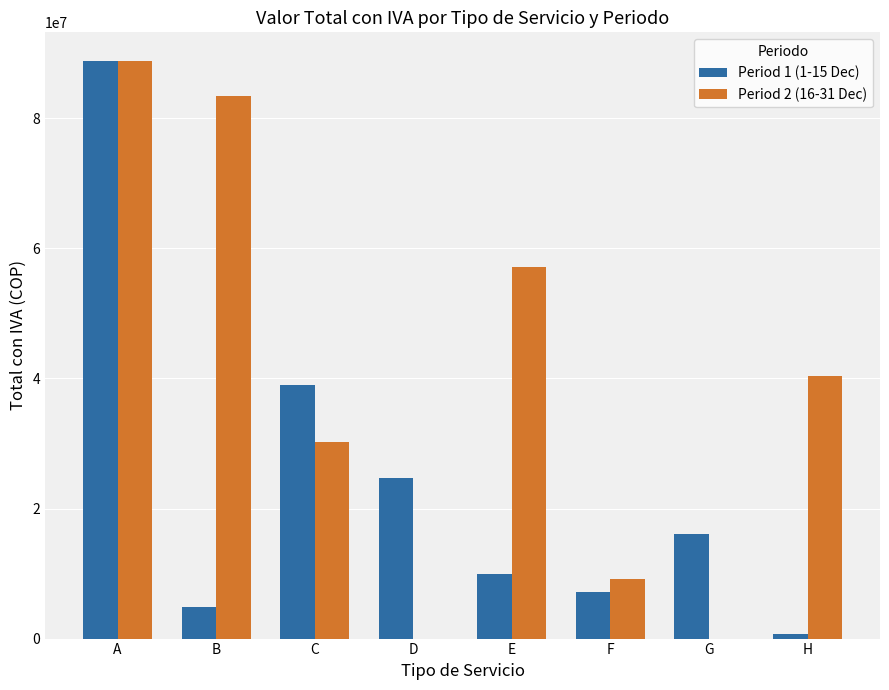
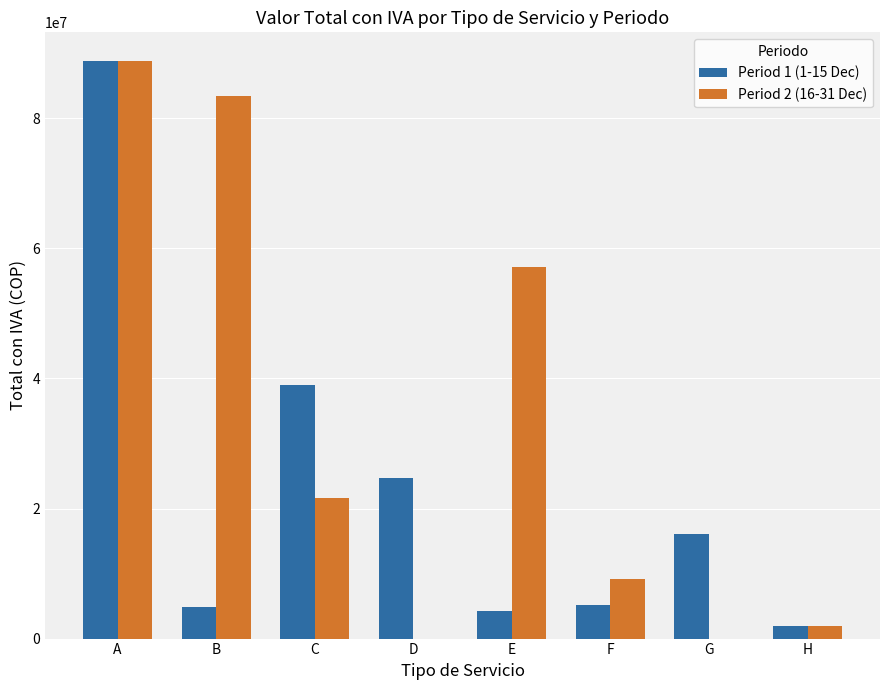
Period 2 (16-31 Dec), C: 30000000 -> 22000000
Period 1 (1-15 Dec), E: 10000000 -> 4000000
Period 1 (1-15 Dec), F: 7000000 -> 5000000
Period 1 (1-15 Dec), H: 1000000 -> 2000000
Period 2 (16-31 Dec), H: 40000000 -> 2000000
